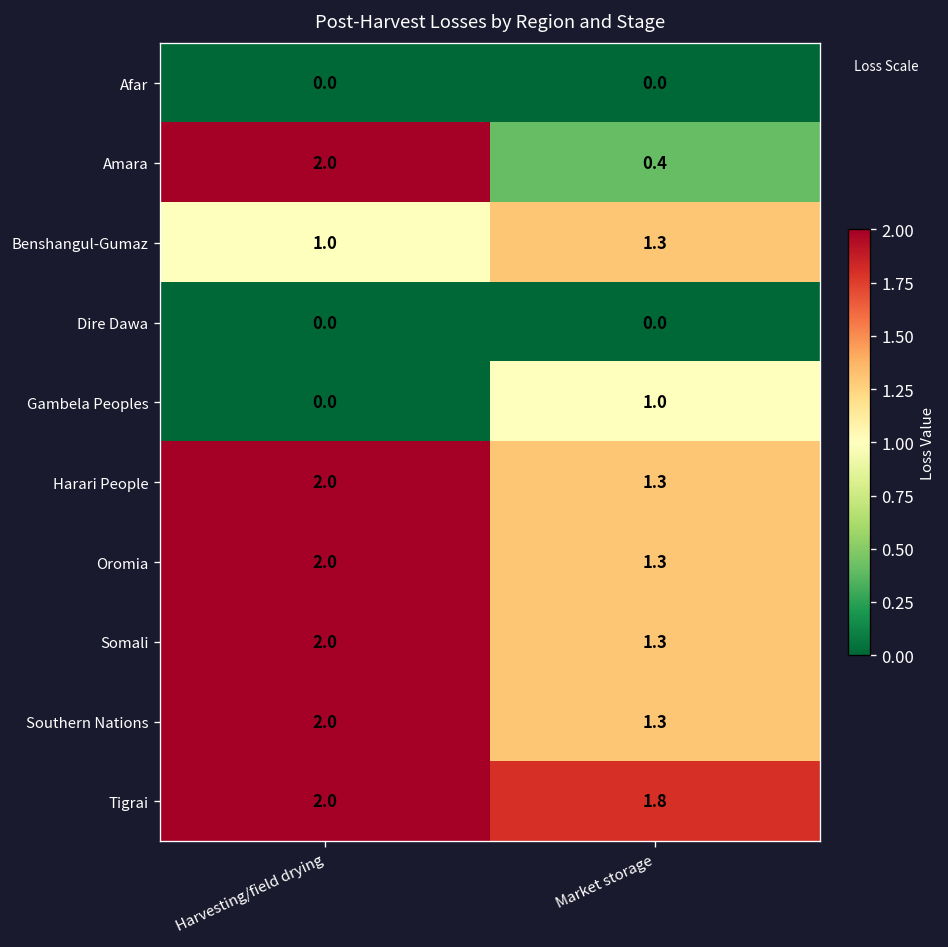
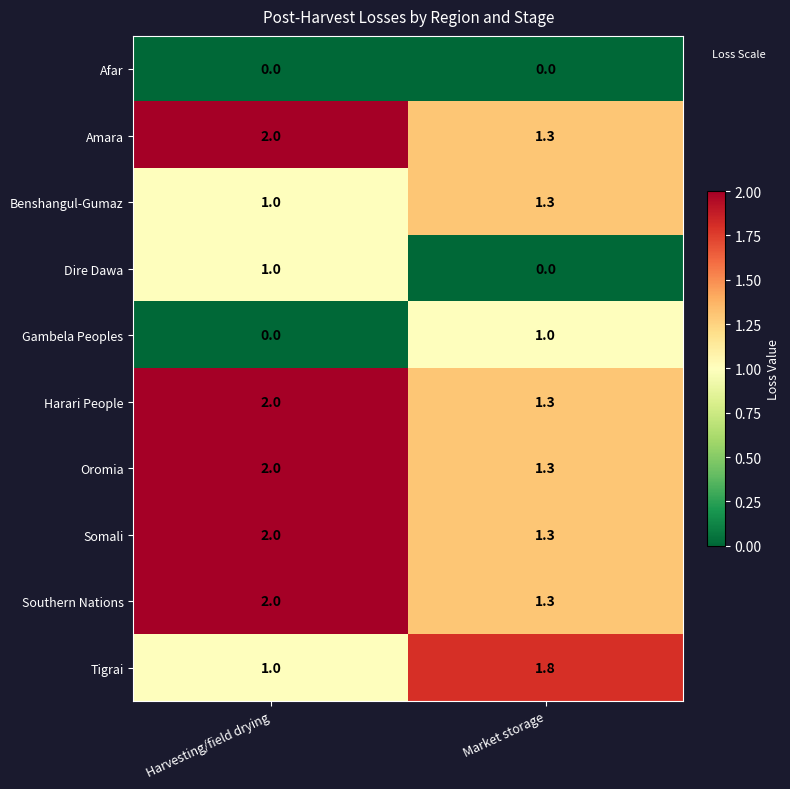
Amara, Market storage: 0.4 -> 1.3
Dire Dawa, Harvesting/field drying: 0.0 -> 1.0
Tigrai, Harvesting/field drying: 2.0 -> 1.0
